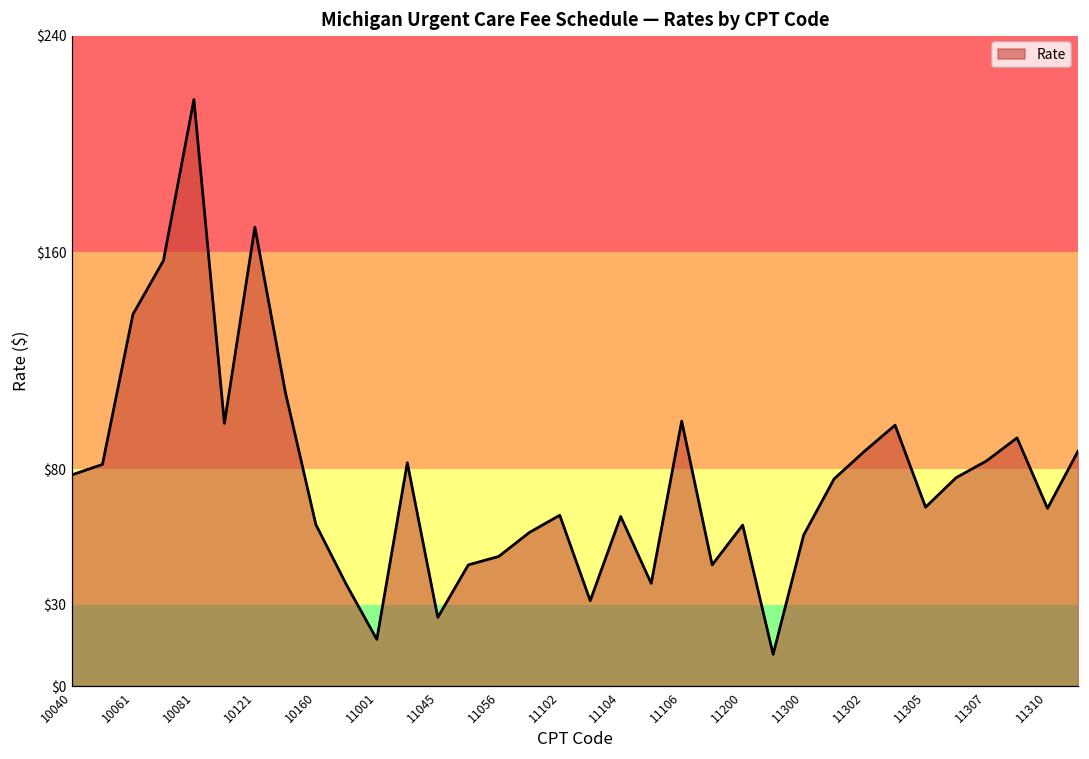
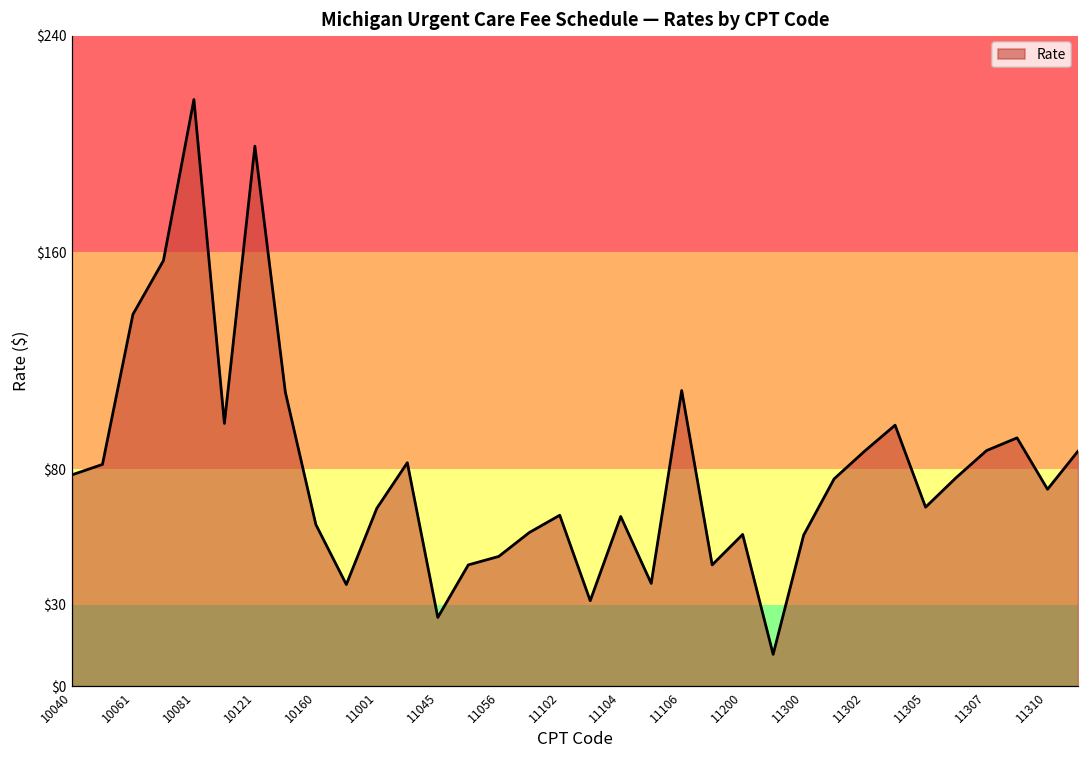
10121: $169 -> $199
11001: $17 -> $66
11106: $98 -> $109
11200: $59 -> $56
11307: $83 -> $87
11310: $66 -> $73
